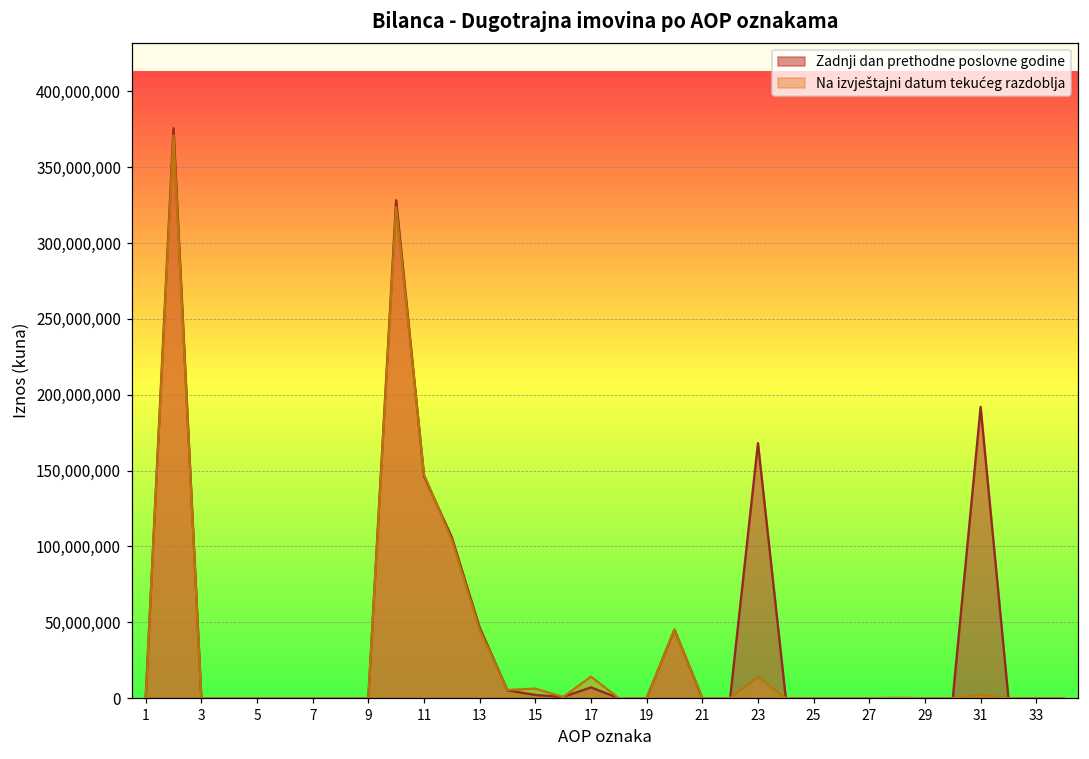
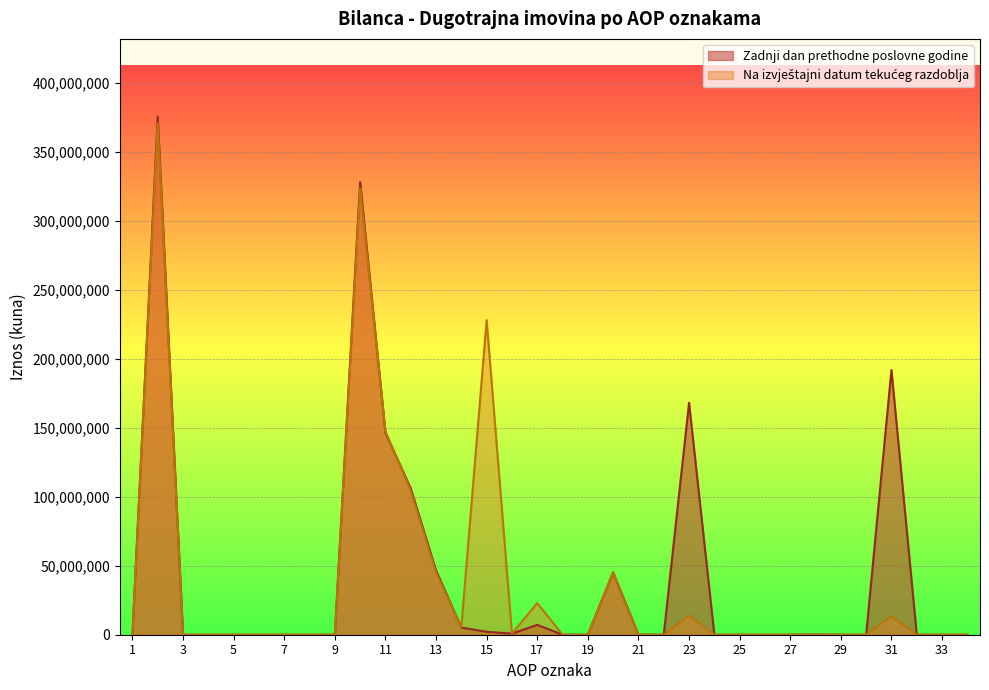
Na izvještajni datum tekućeg razdoblja, 15: 6,000,000 -> 228,000,000
Na izvještajni datum tekućeg razdoblja, 17: 14,000,000 -> 23,000,000
Na izvještajni datum tekućeg razdoblja, 31: 2,000,000 -> 13,000,000
